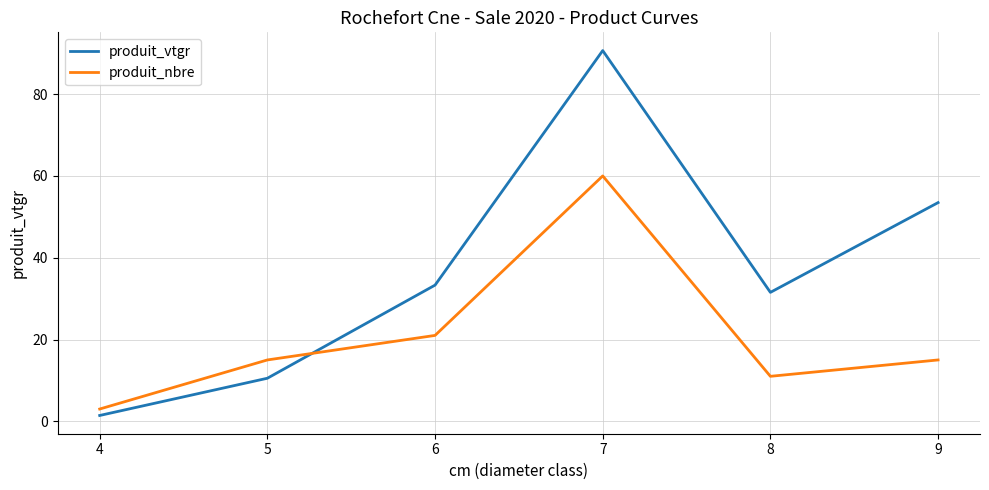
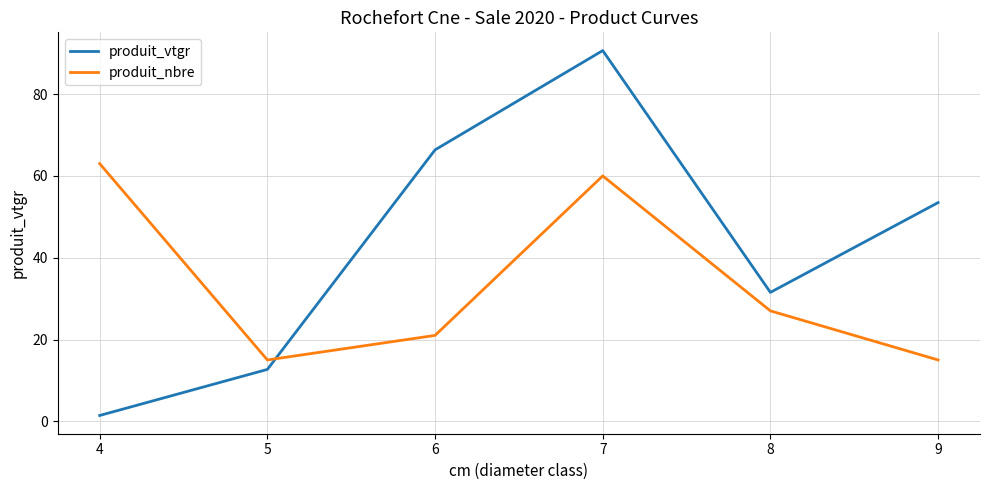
produit_nbre, 4: 3 -> 63
produit_vtgr, 5: 11 -> 13
produit_vtgr, 6: 33 -> 66
produit_nbre, 8: 11 -> 27
